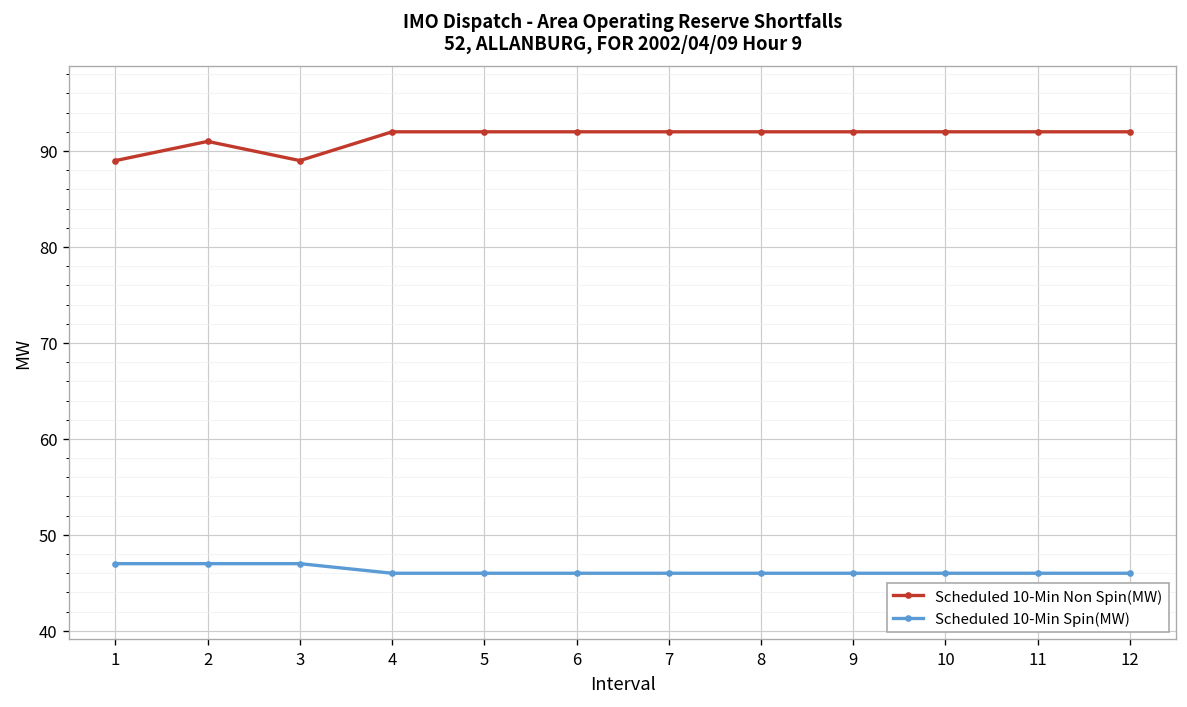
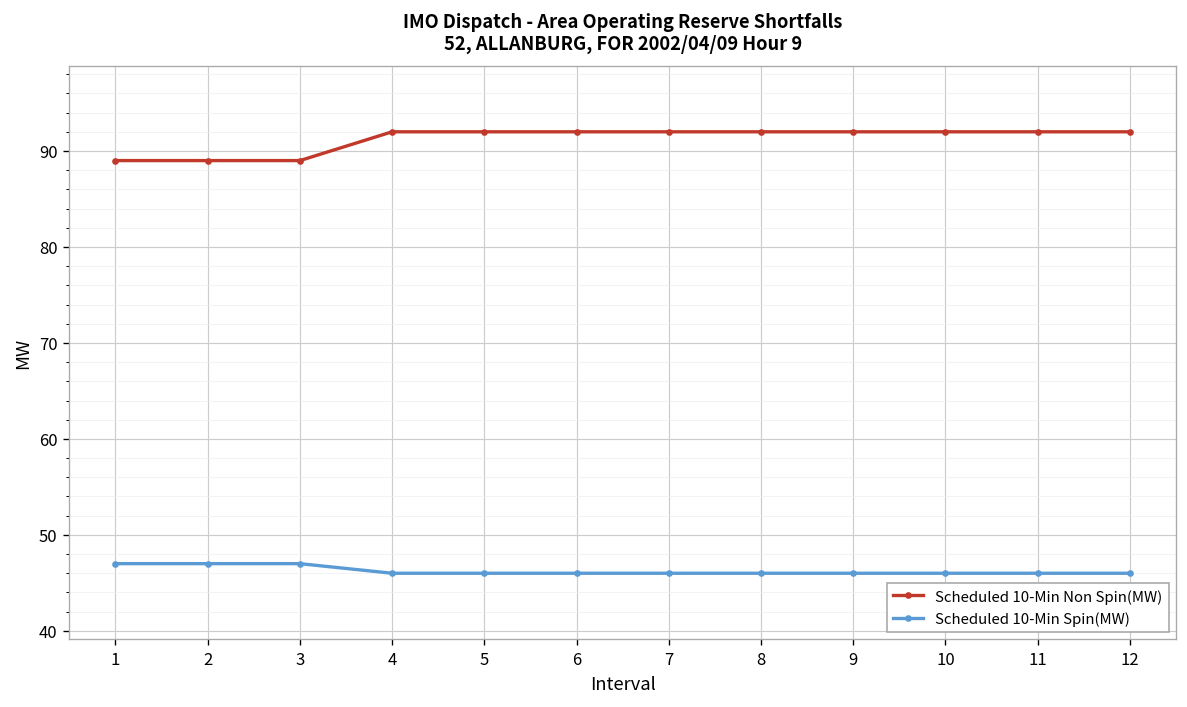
Scheduled 10-Min Non Spin(MW), 2: 91 -> 89
